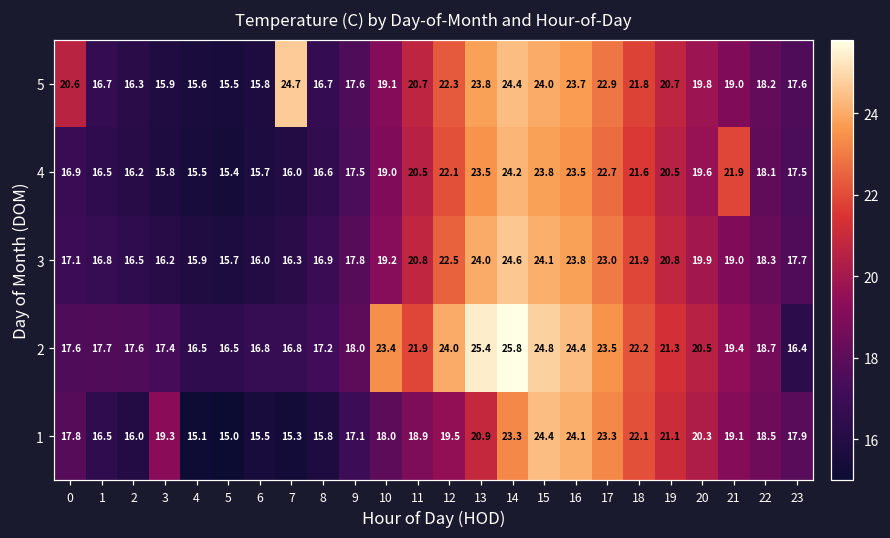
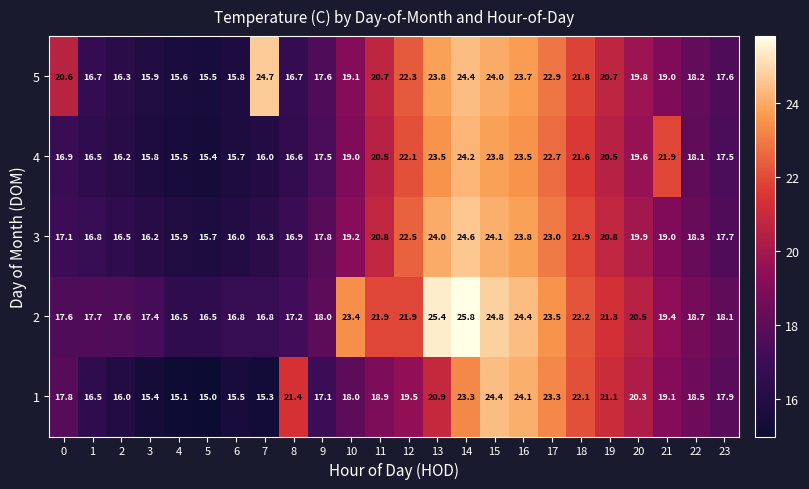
2, 12: 24.0 -> 21.9
2, 23: 16.4 -> 18.1
1, 3: 19.3 -> 15.4
1, 8: 15.8 -> 21.4
